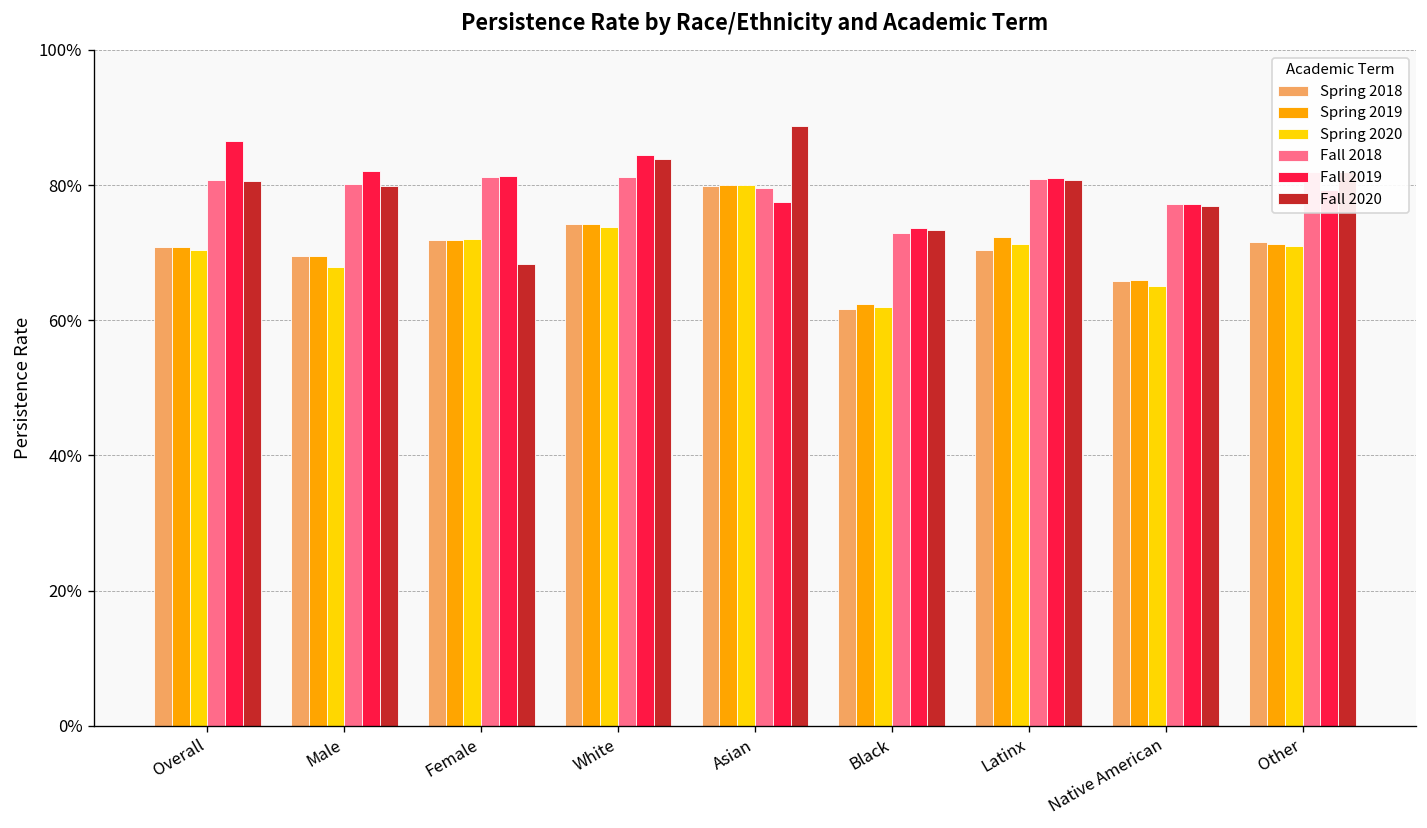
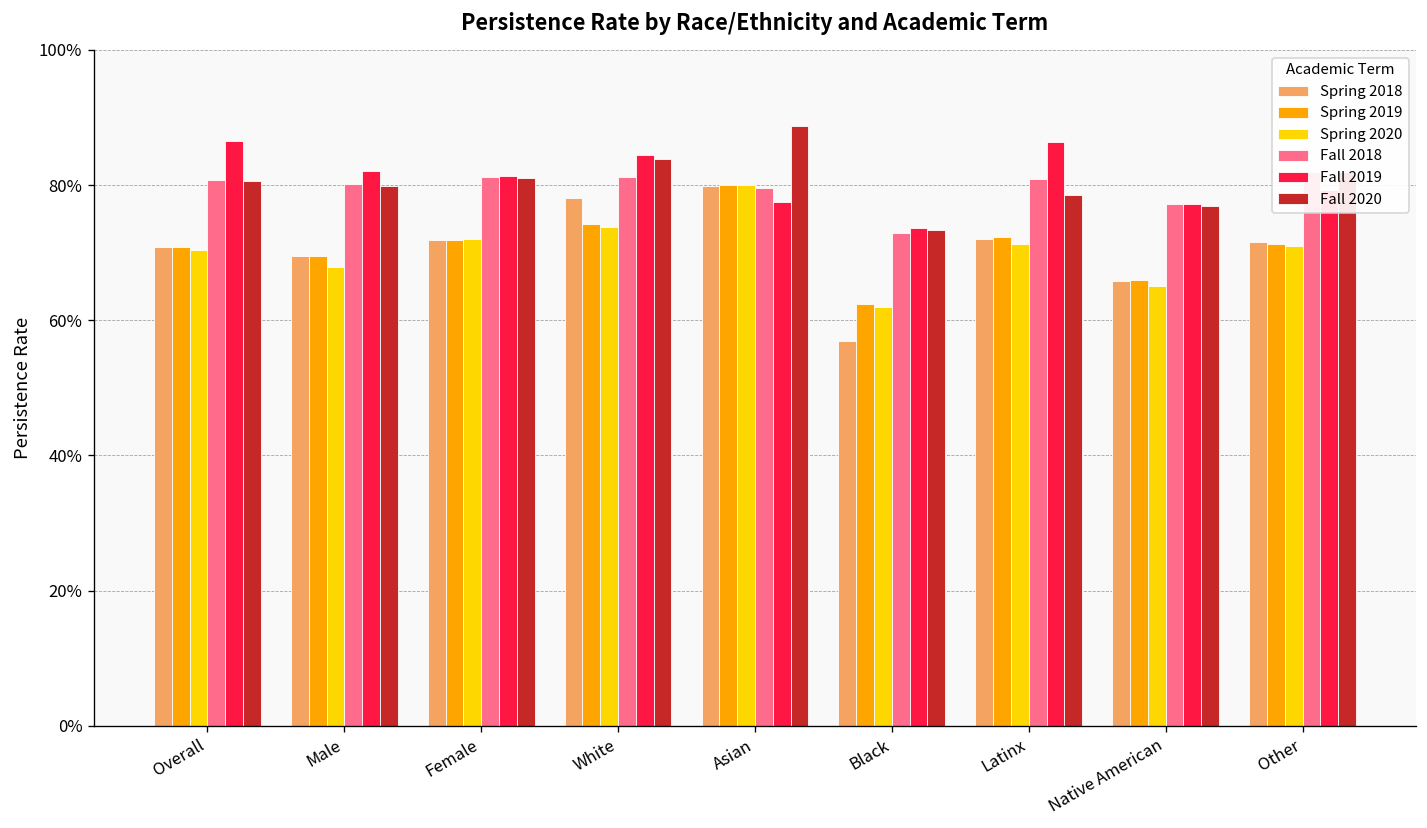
Fall 2020, Female: 68% -> 81%
Spring 2018, White: 74% -> 78%
Spring 2018, Black: 62% -> 57%
Spring 2018, Latinx: 70% -> 72%
Fall 2019, Latinx: 81% -> 86%
Fall 2020, Latinx: 81% -> 79%
